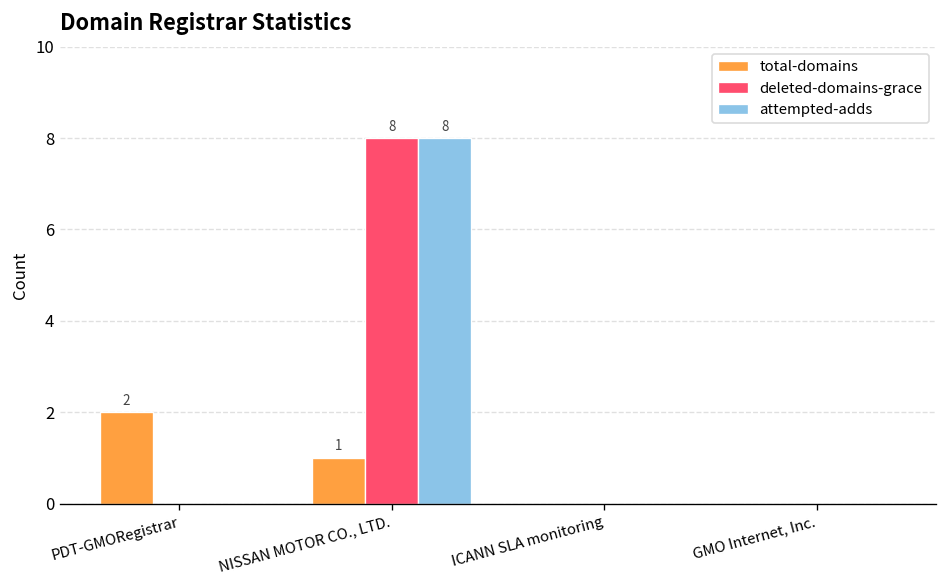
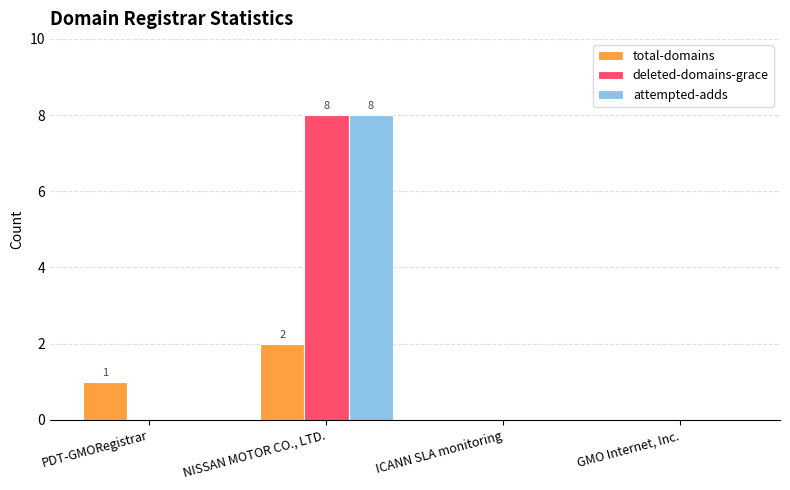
total-domains, PDT-GMORegistrar: 2 -> 1
total-domains, NISSAN MOTOR CO., LTD.: 1 -> 2
